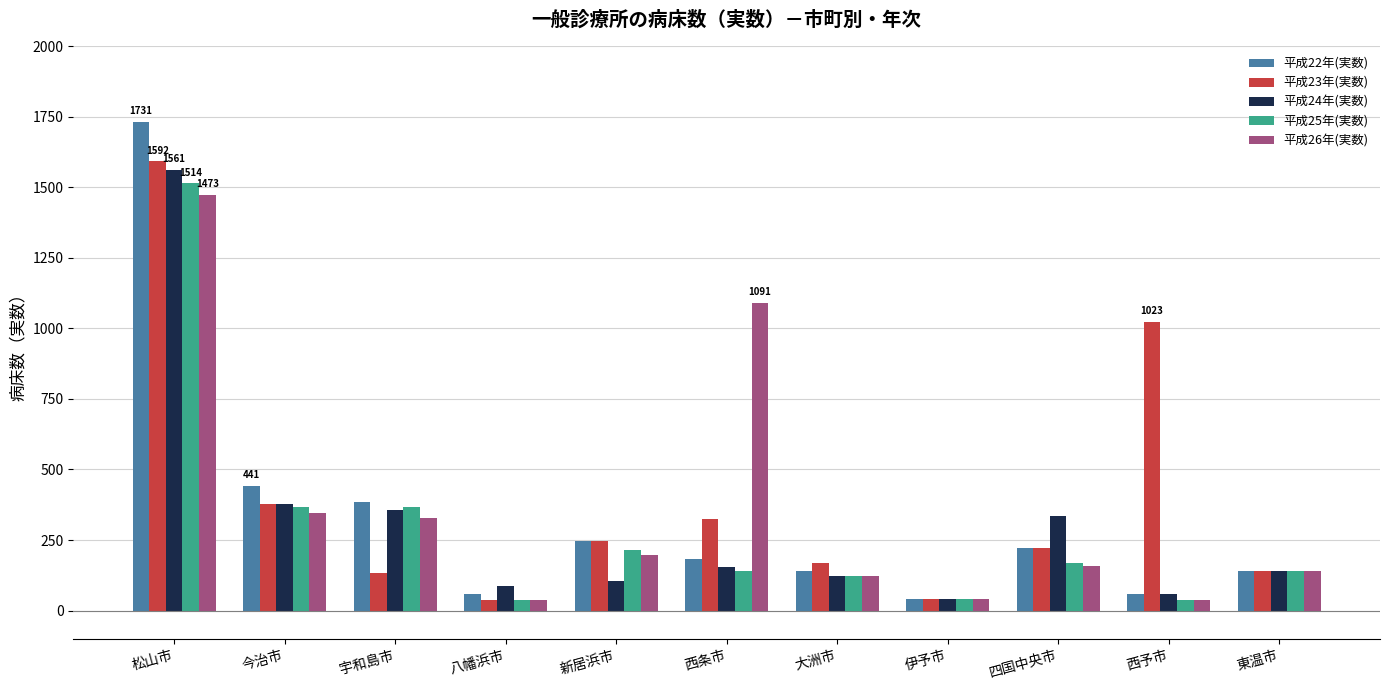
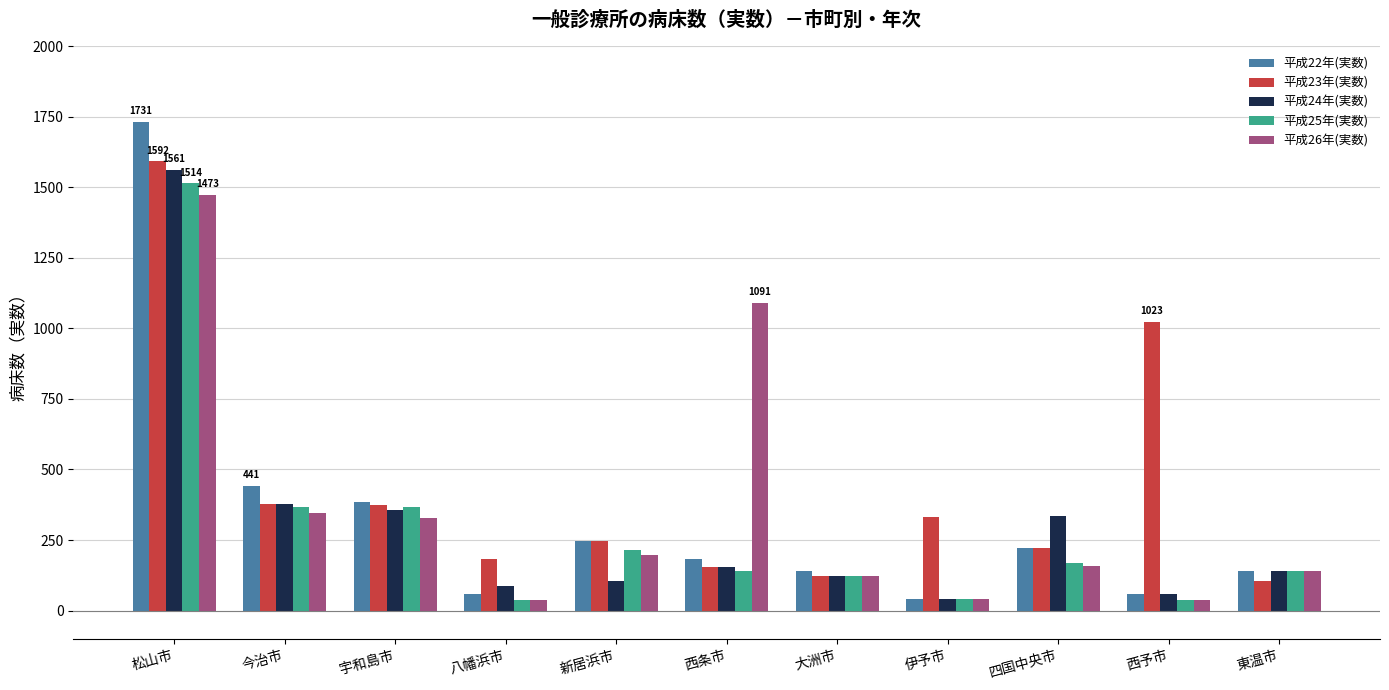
平成23年(実数), 宇和島市: 130 -> 370
平成23年(実数), 八幡浜市: 40 -> 180
平成23年(実数), 西条市: 320 -> 150
平成23年(実数), 大洲市: 170 -> 120
平成23年(実数), 伊予市: 40 -> 330
平成23年(実数), 東温市: 140 -> 110
